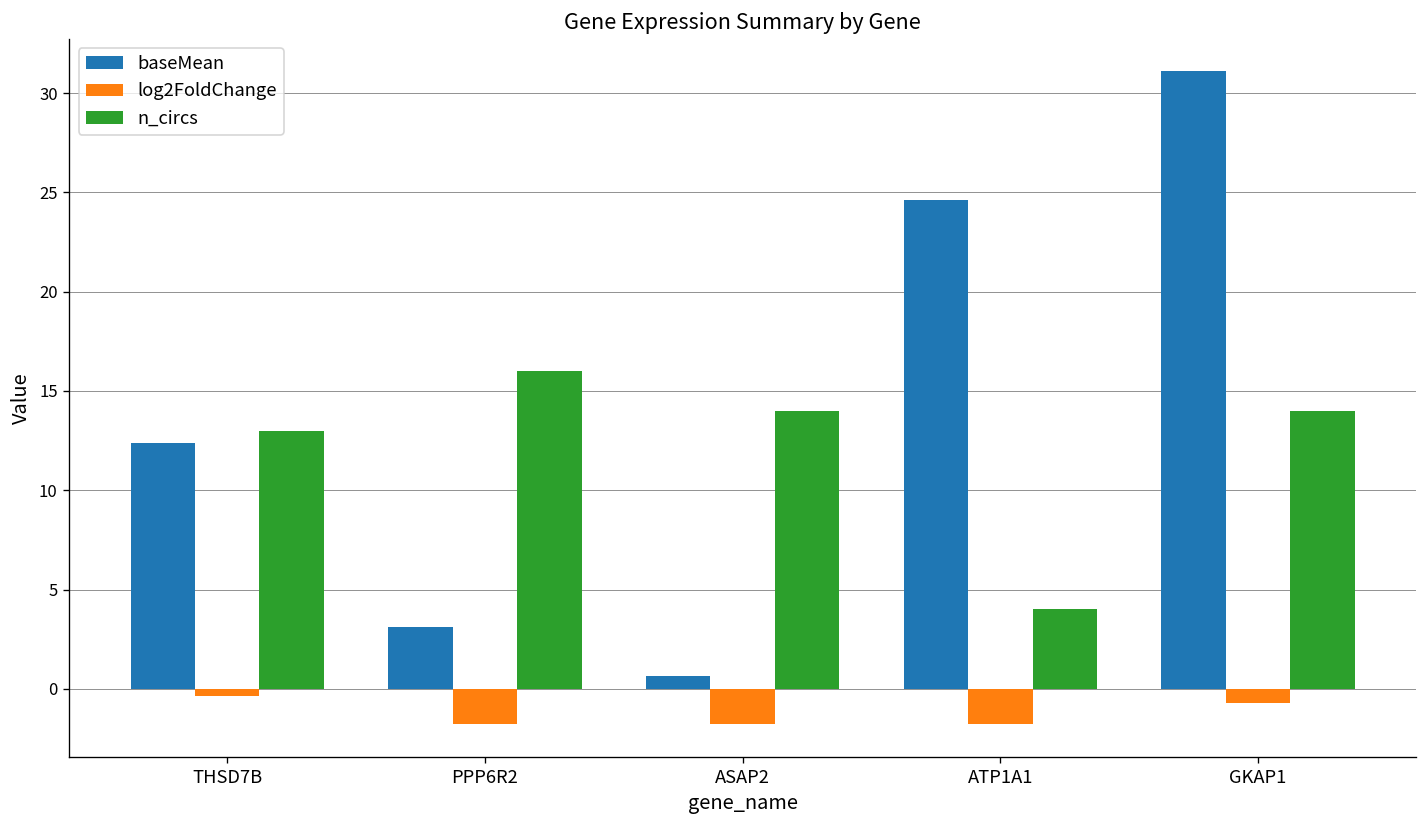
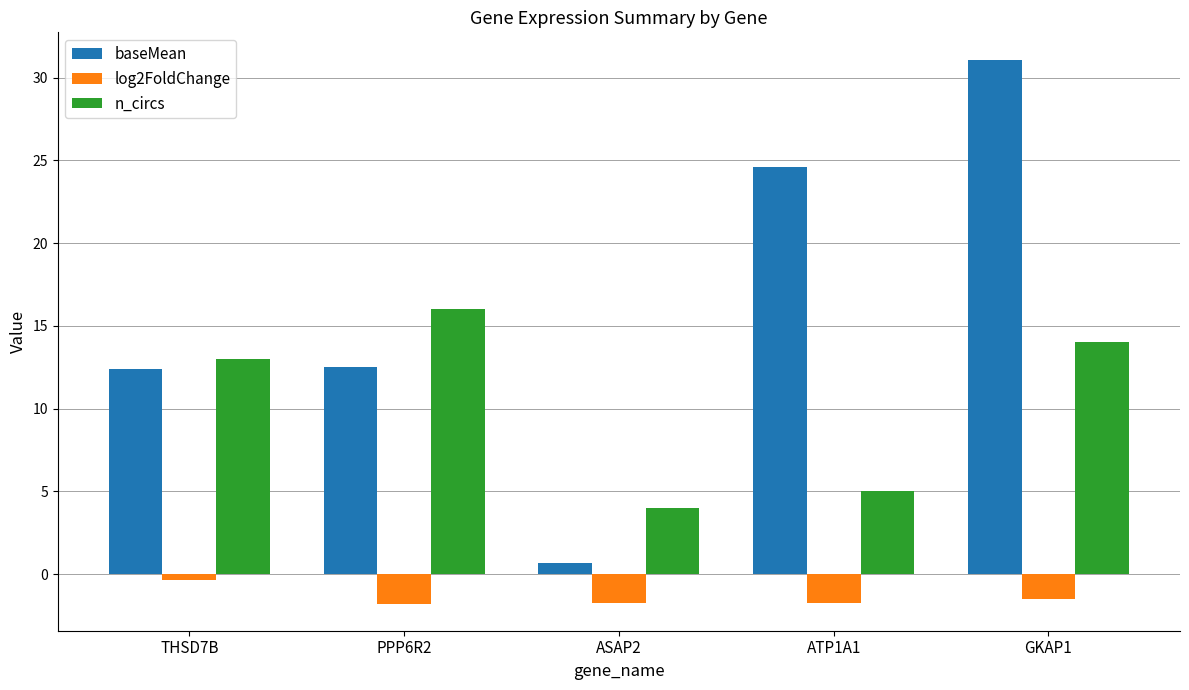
baseMean, PPP6R2: 3.1 -> 12.5
n_circs, ASAP2: 14 -> 4
n_circs, ATP1A1: 4 -> 5
log2FoldChange, GKAP1: -0.7 -> -1.5
